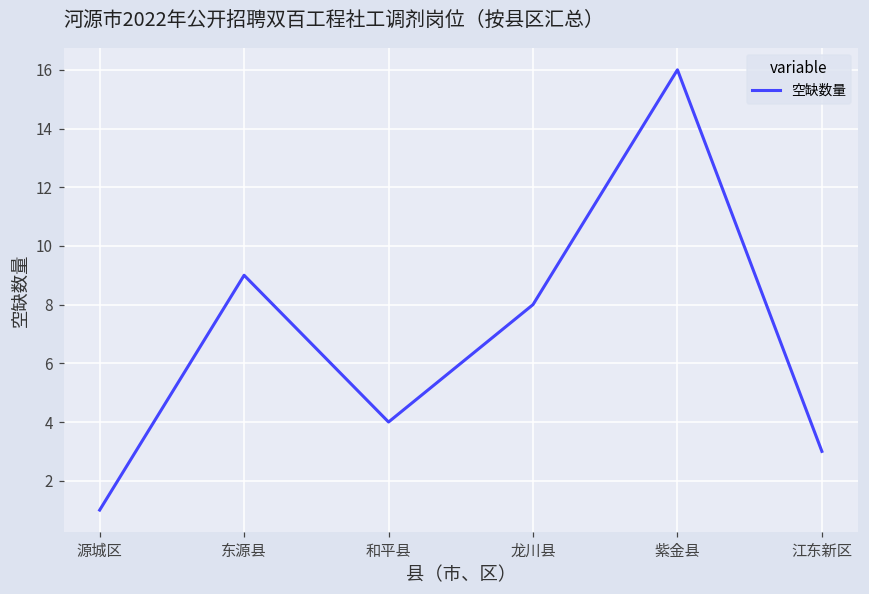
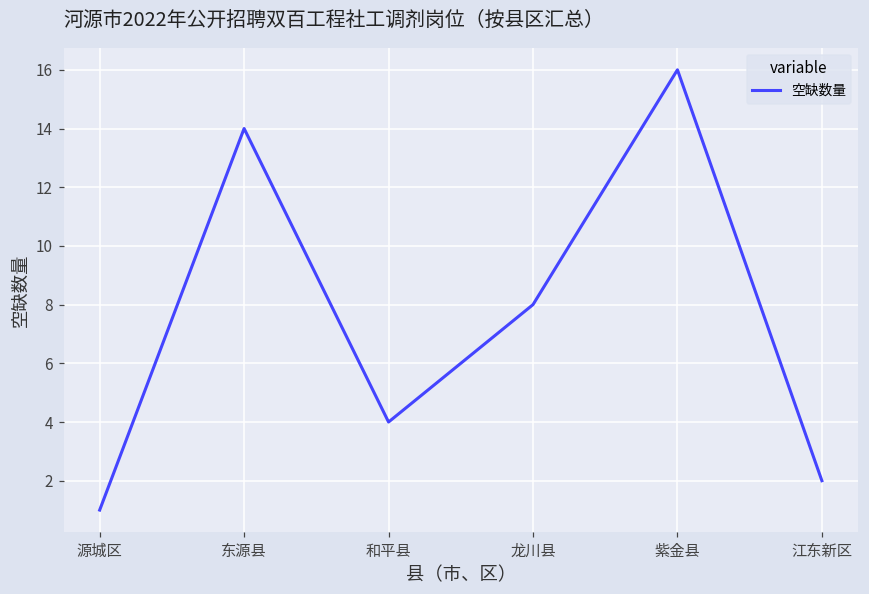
东源县: 9 -> 14
江东新区: 3 -> 2
